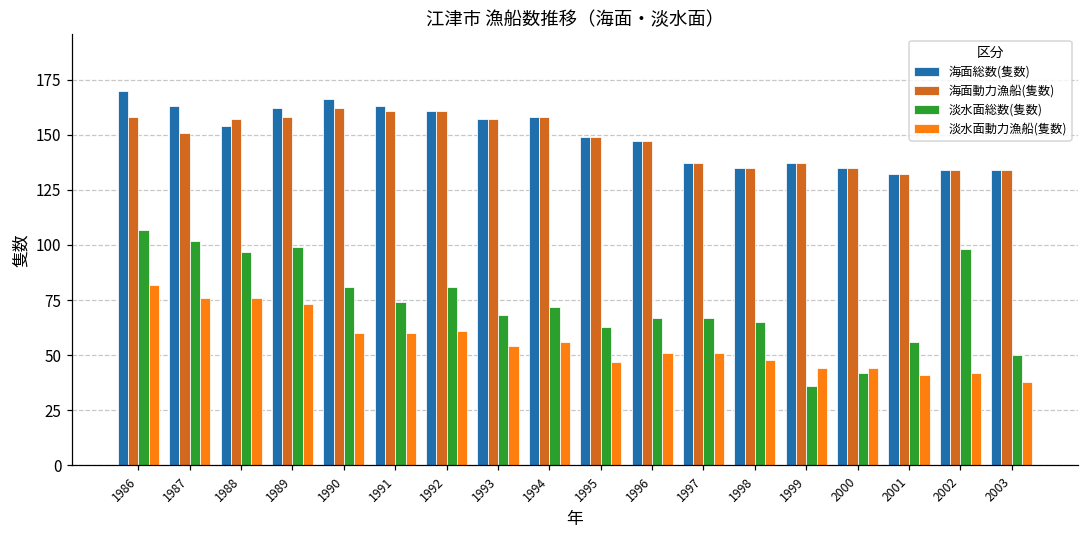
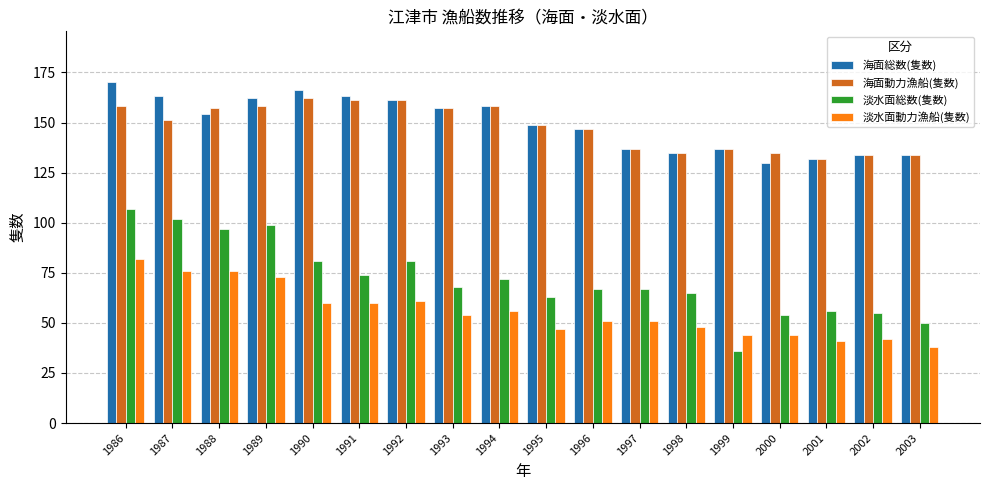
海面総数(隻数), 2000: 135 -> 130
淡水面総数(隻数), 2000: 42 -> 54
淡水面総数(隻数), 2002: 98 -> 55
